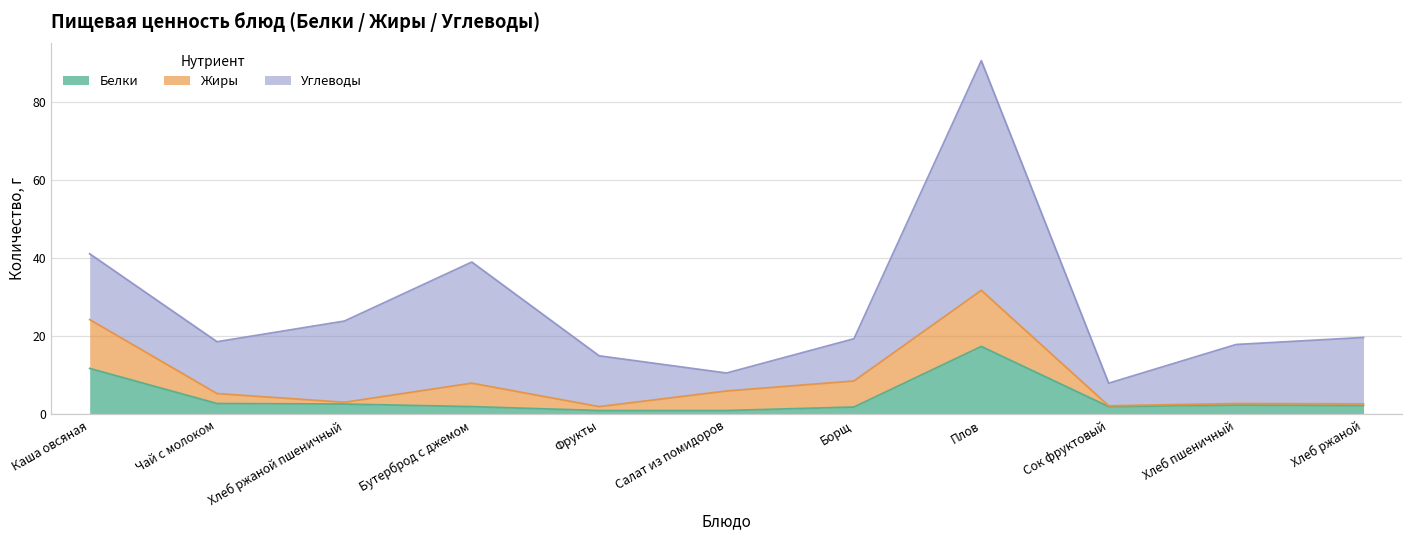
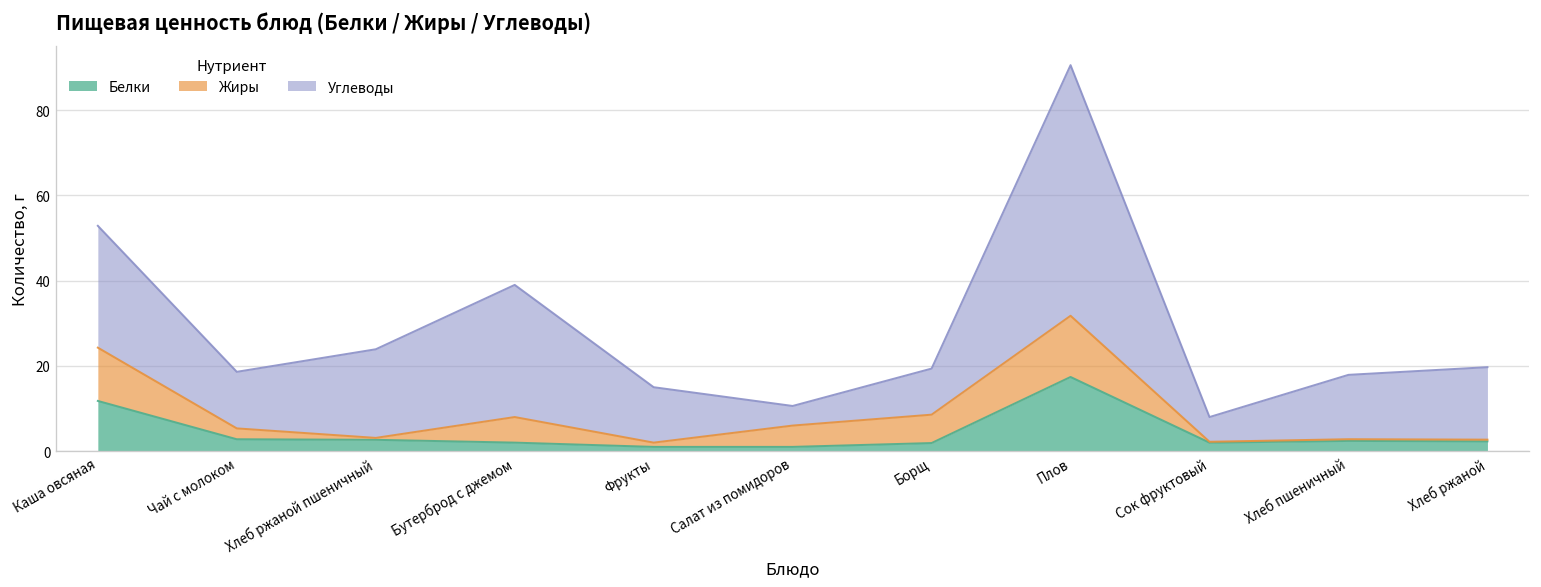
Углеводы, Каша овсяная: 17 -> 29
